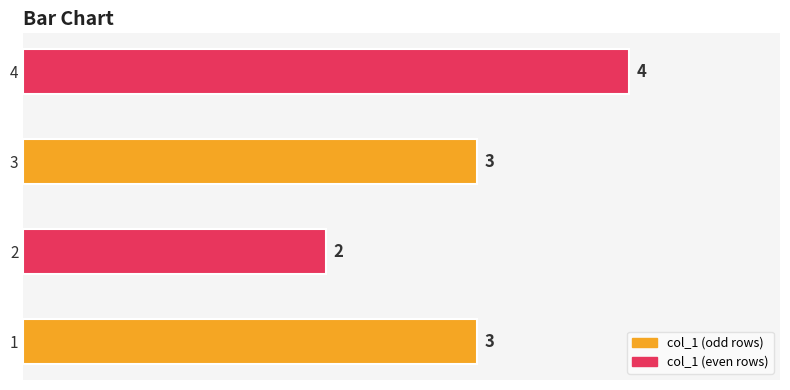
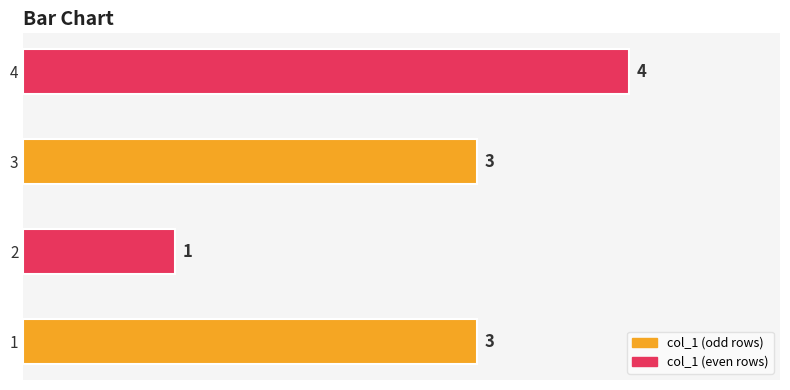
2: 2 -> 1
